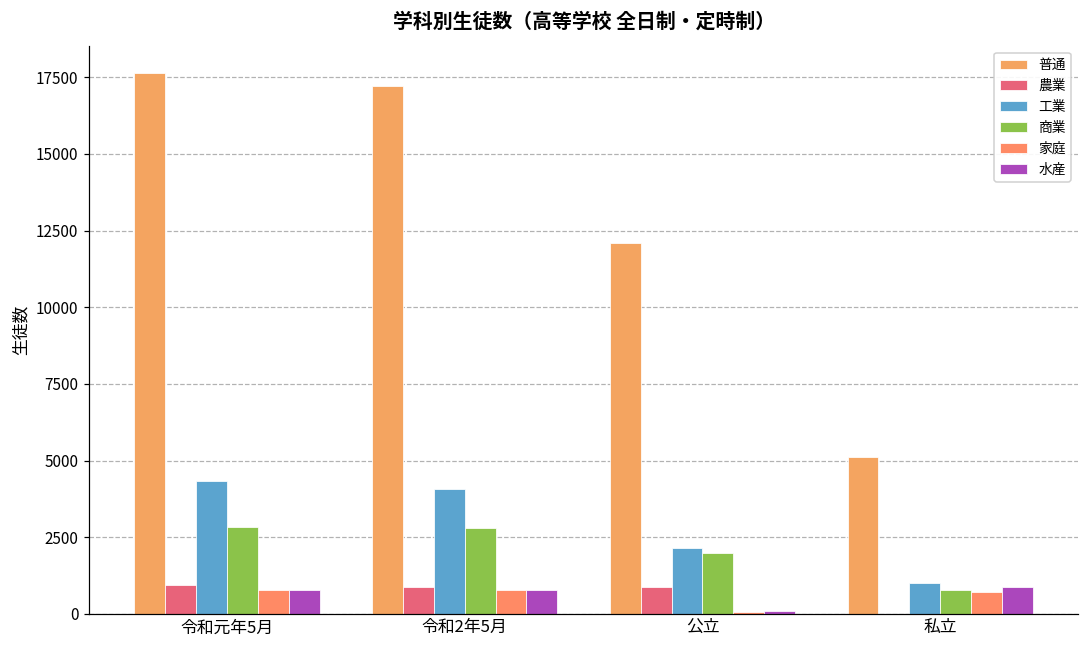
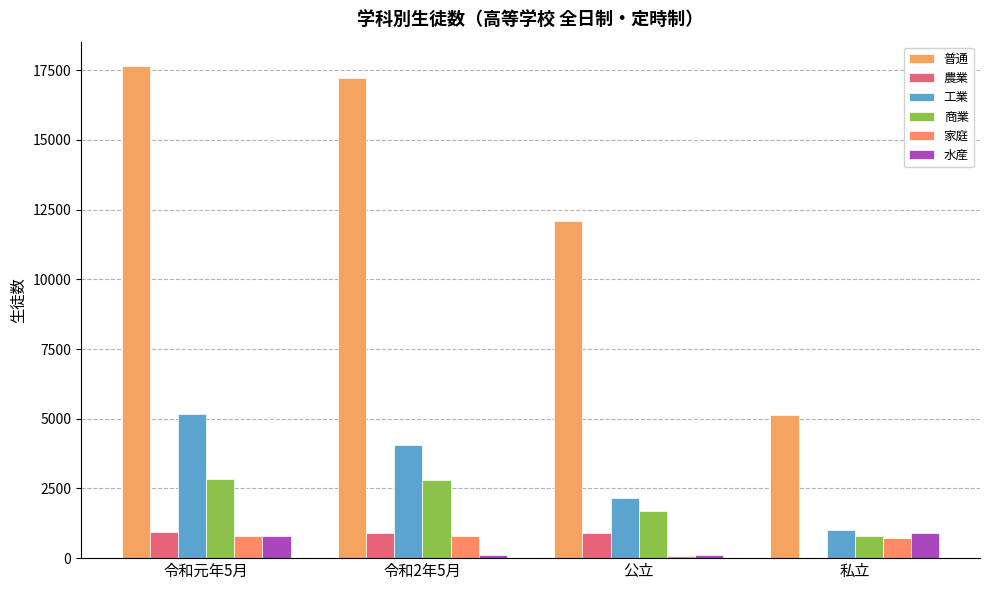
工業, 令和元年5月: 4300 -> 5200
水産, 令和2年5月: 800 -> 100
商業, 公立: 2000 -> 1700
